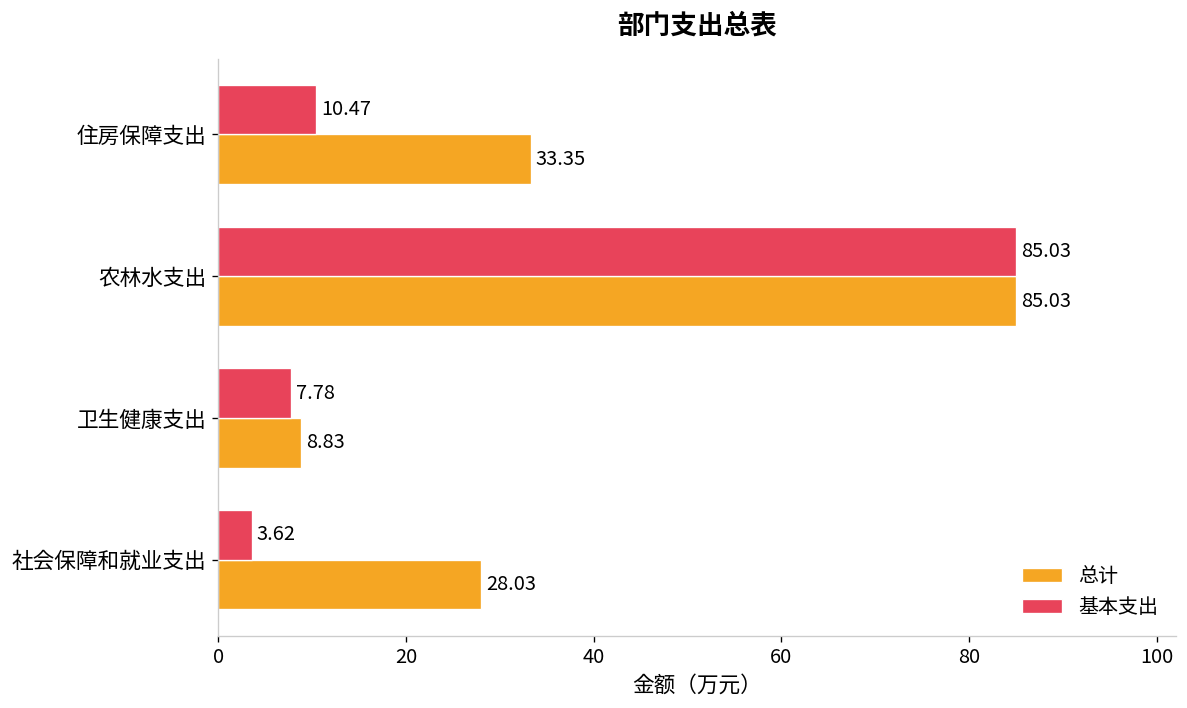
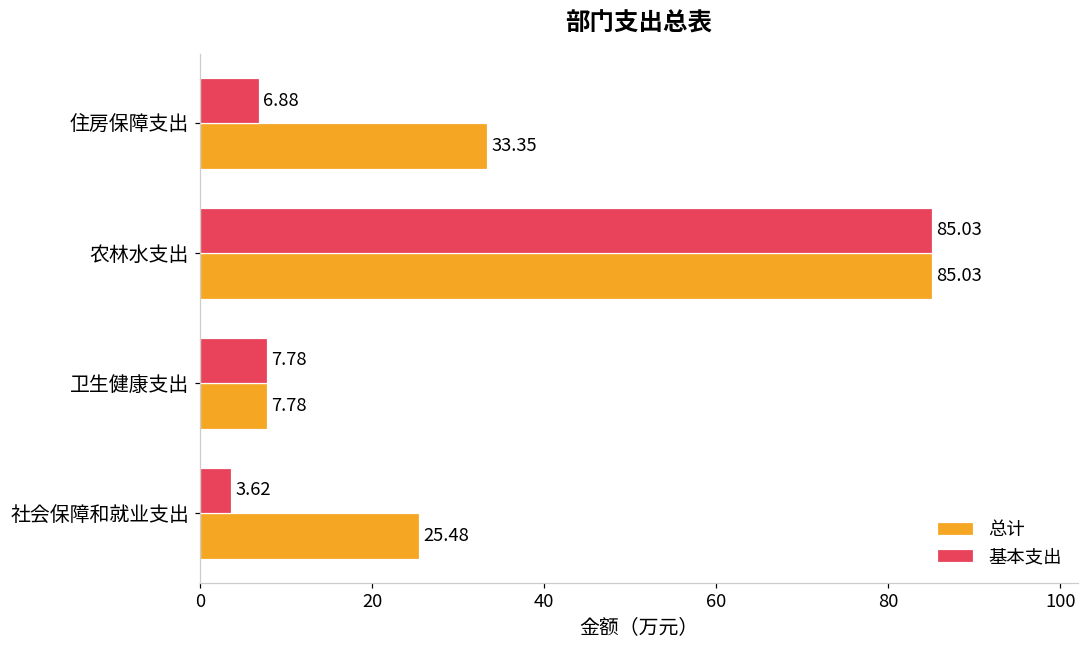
基本支出, 住房保障支出: 10.47 -> 6.88
总计, 卫生健康支出: 8.83 -> 7.78
总计, 社会保障和就业支出: 28.03 -> 25.48
